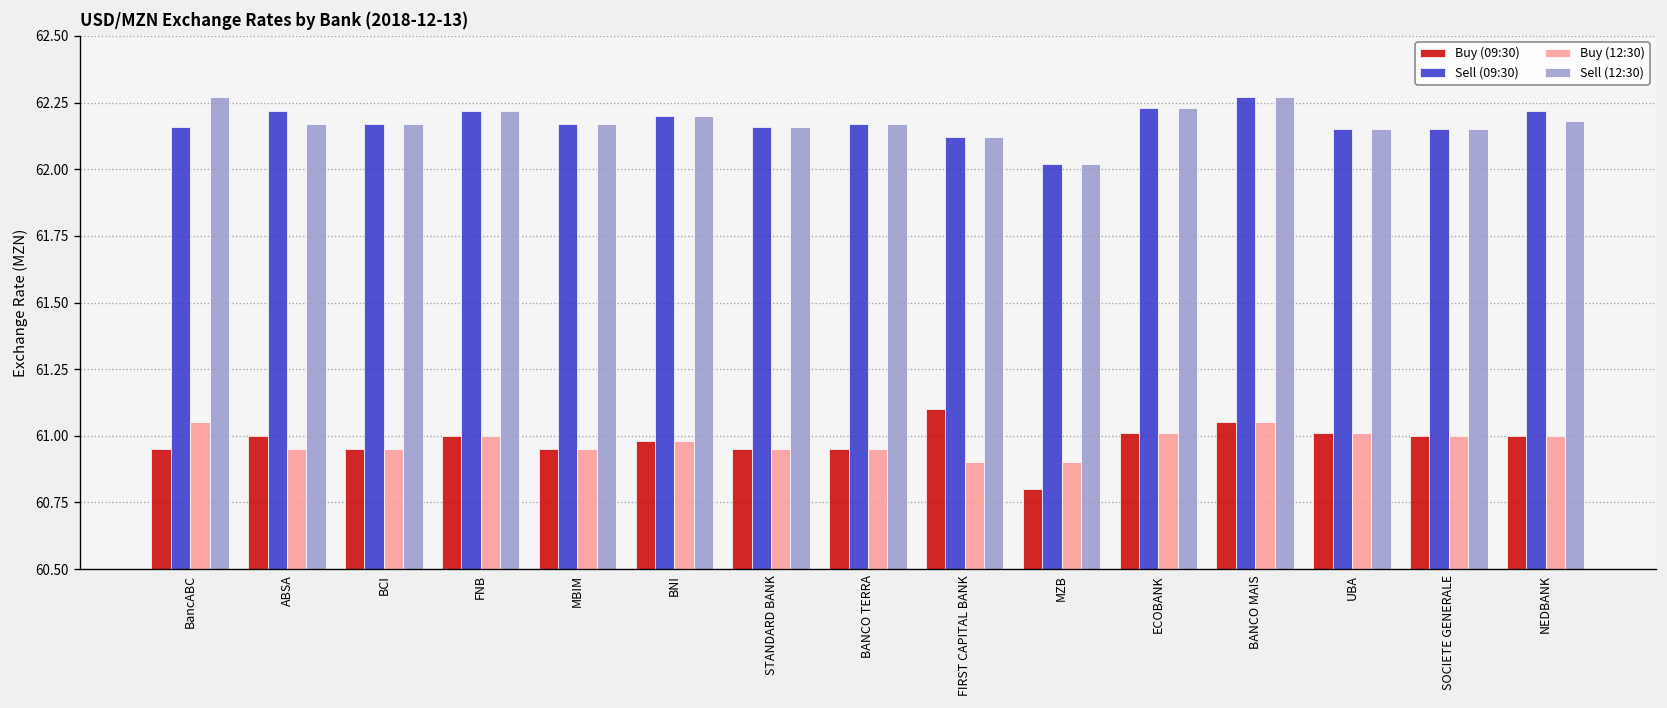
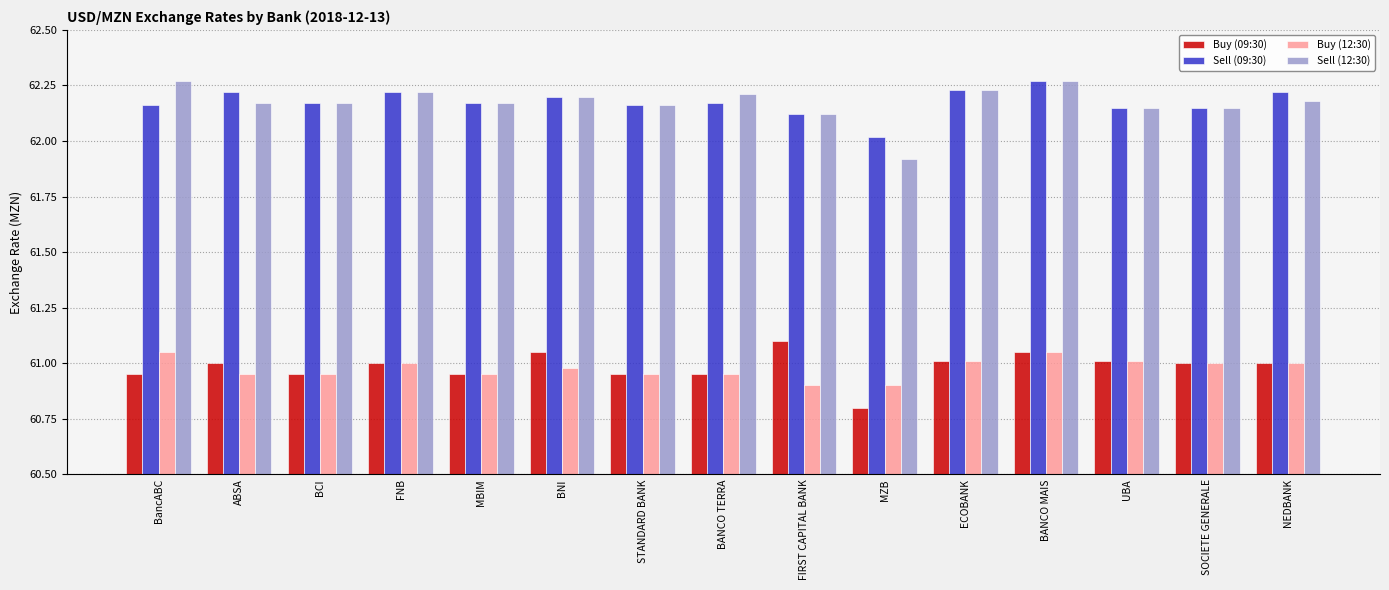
Buy (09:30), BNI: 60.98 -> 61.05
Sell (12:30), BANCO TERRA: 62.17 -> 62.21
Sell (12:30), MZB: 62.02 -> 61.92
